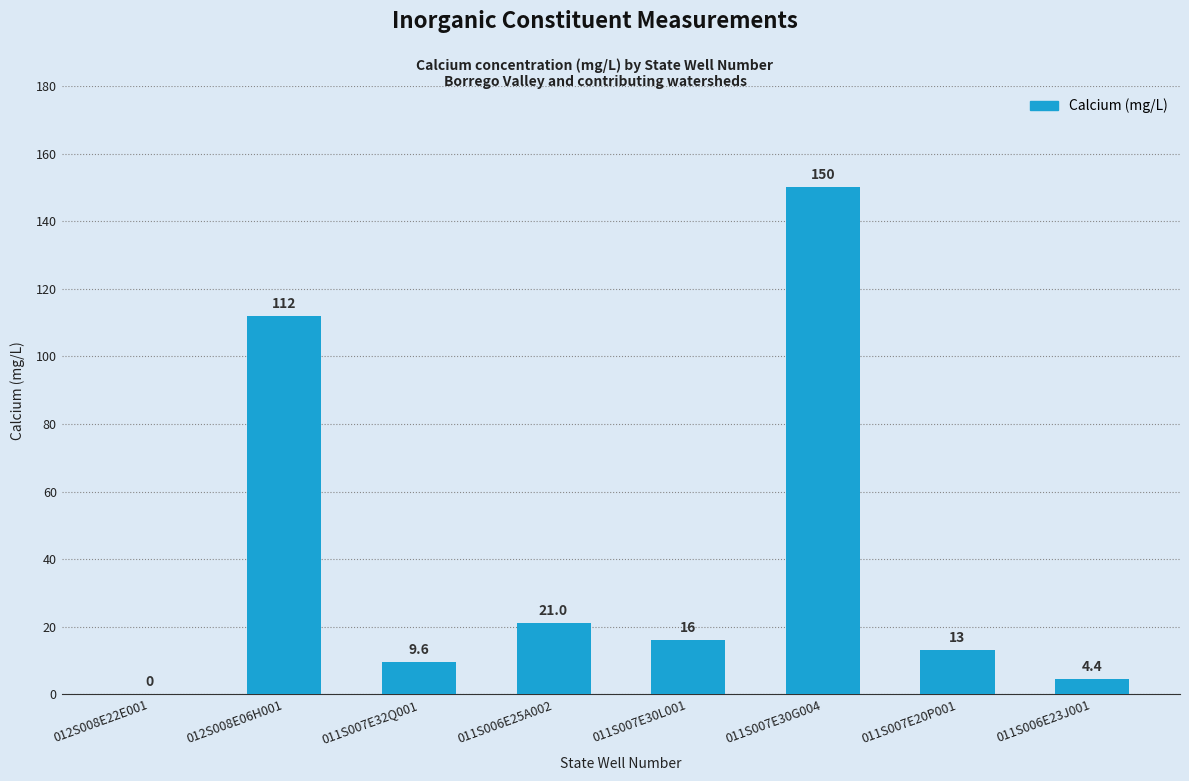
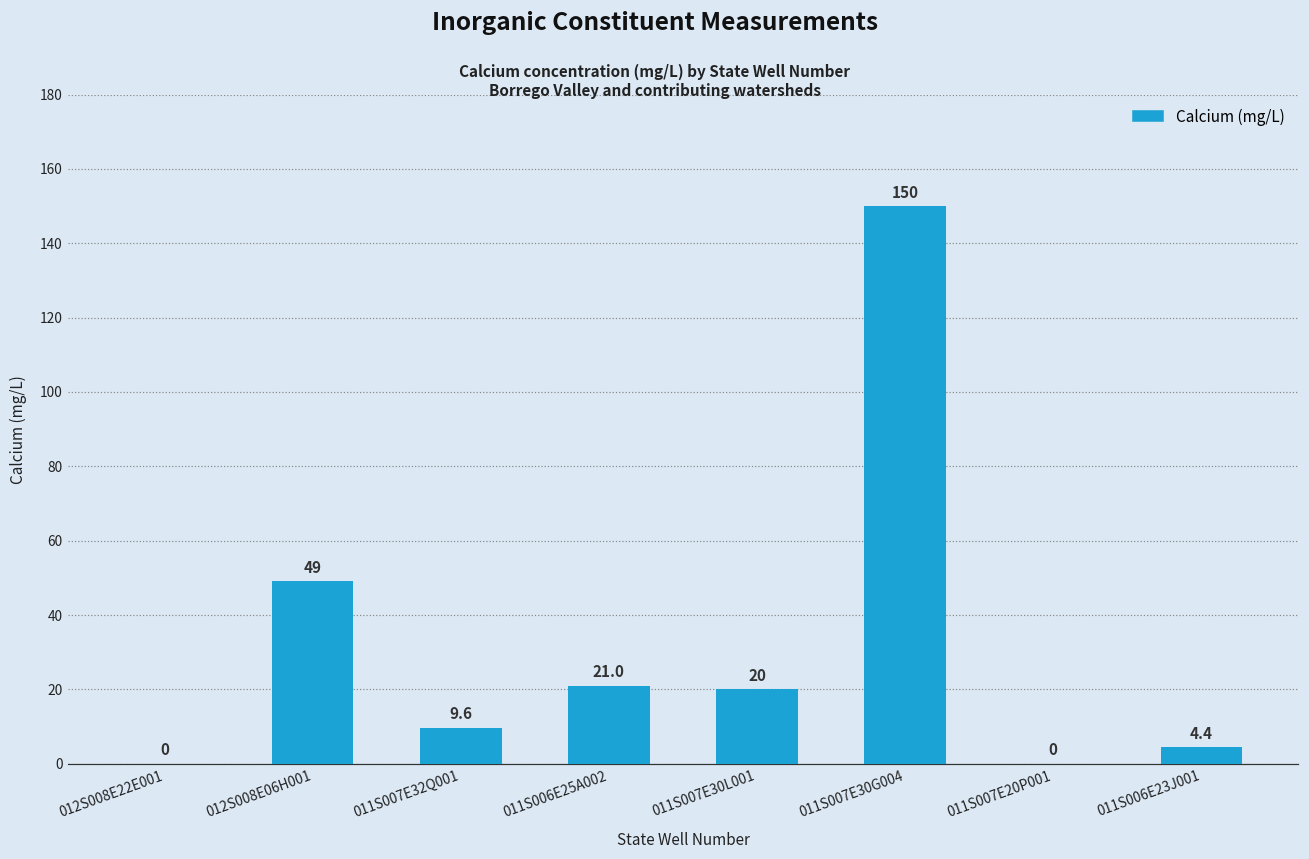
012S008E06H001: 112 -> 49
011S007E30L001: 16 -> 20
011S007E20P001: 13 -> 0
